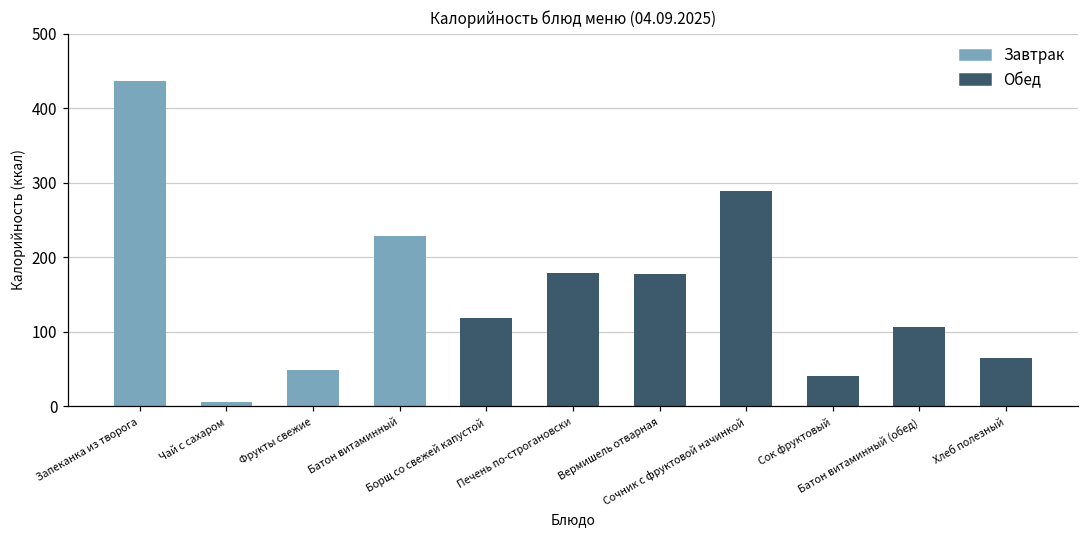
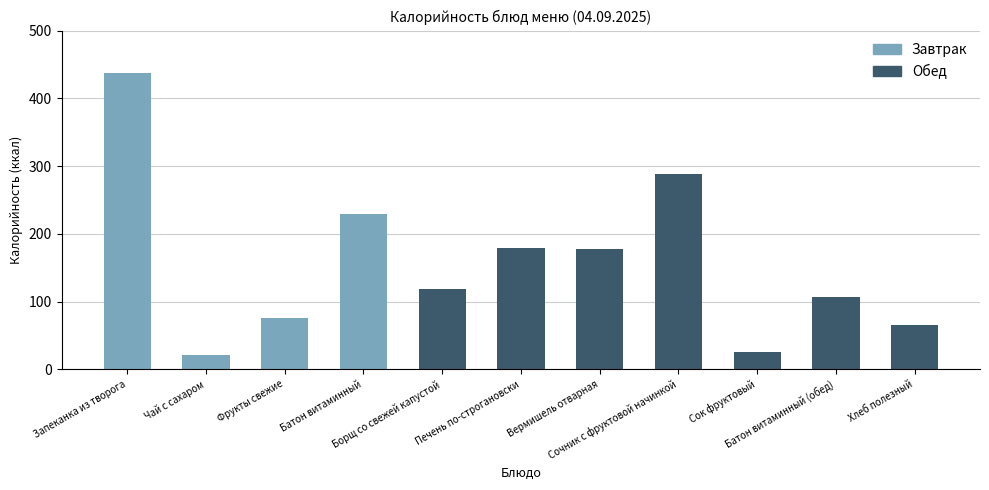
Чай с сахаром: 10 -> 20
Фрукты свежие: 50 -> 80
Сок фруктовый: 40 -> 30
